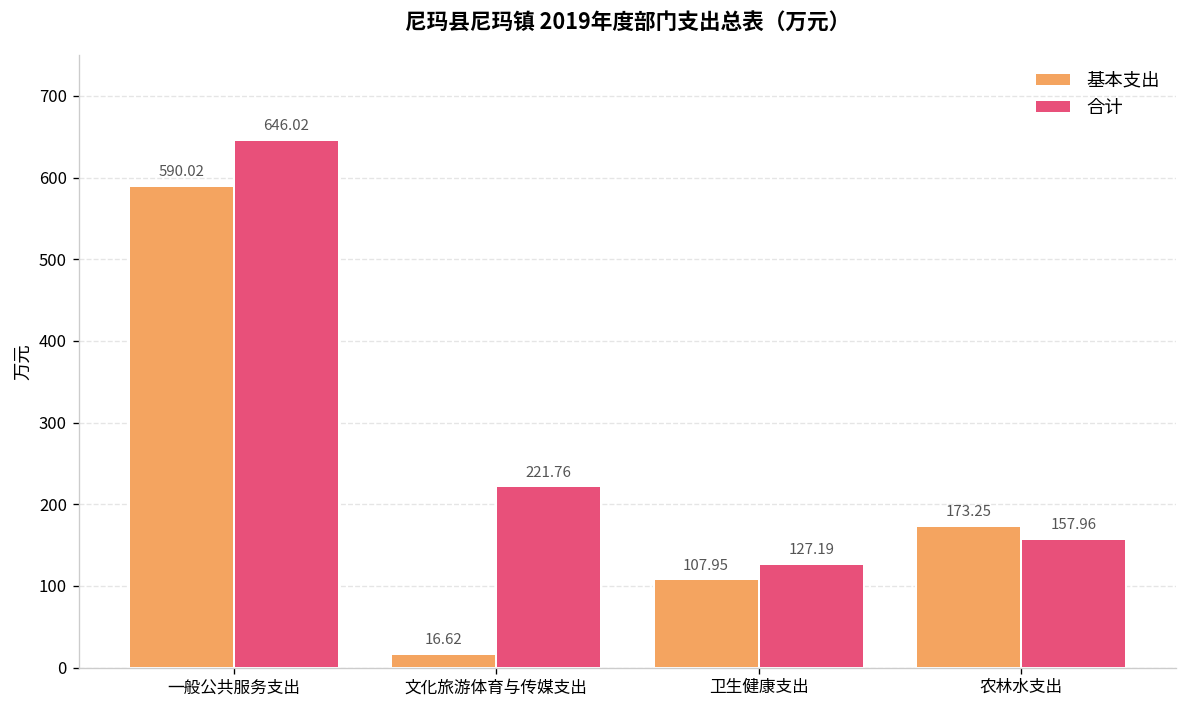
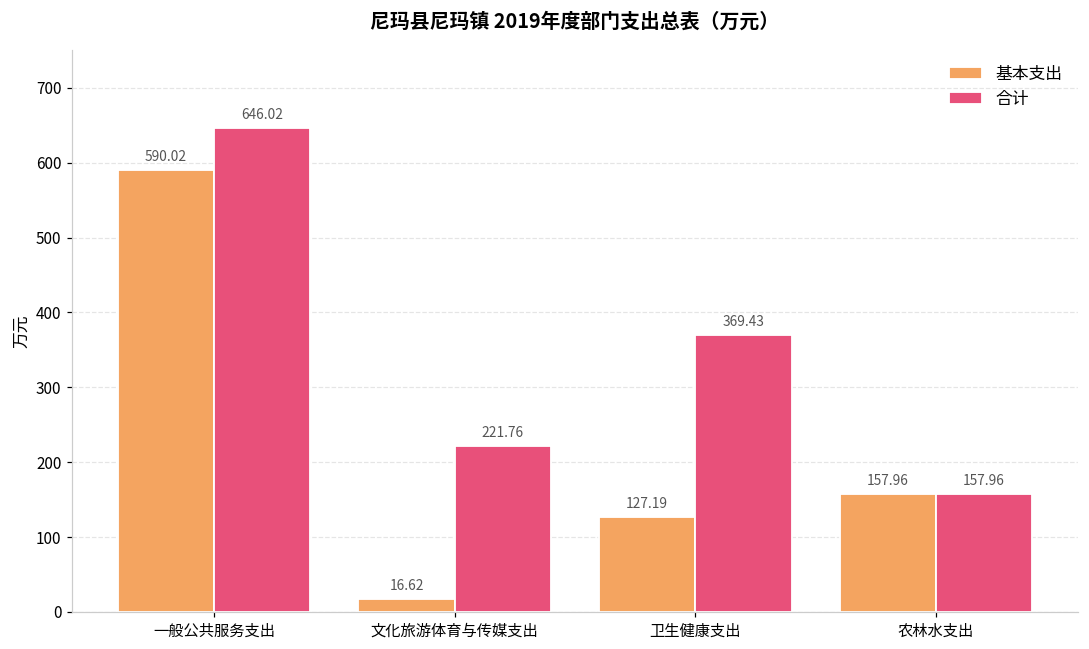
基本支出, 卫生健康支出: 107.95 -> 127.19
合计, 卫生健康支出: 127.19 -> 369.43
基本支出, 农林水支出: 173.25 -> 157.96
